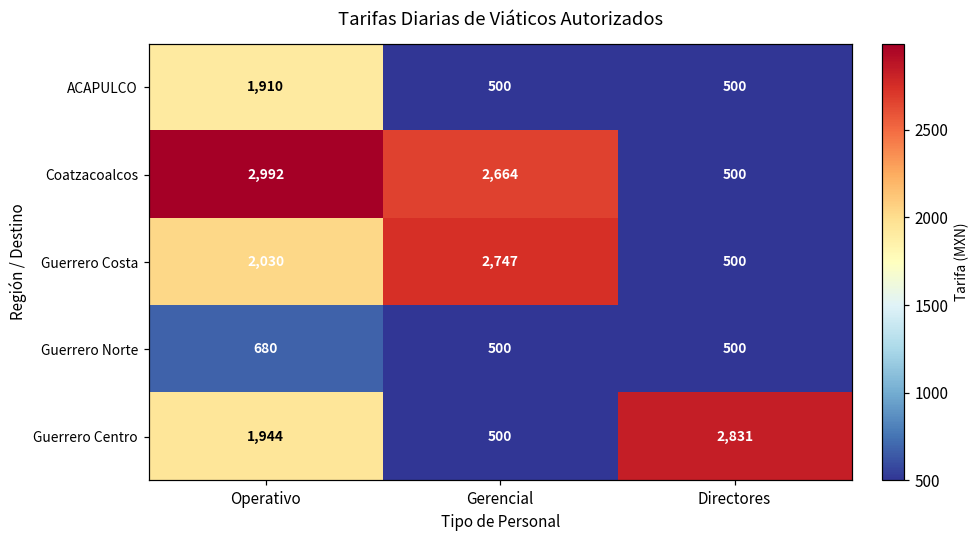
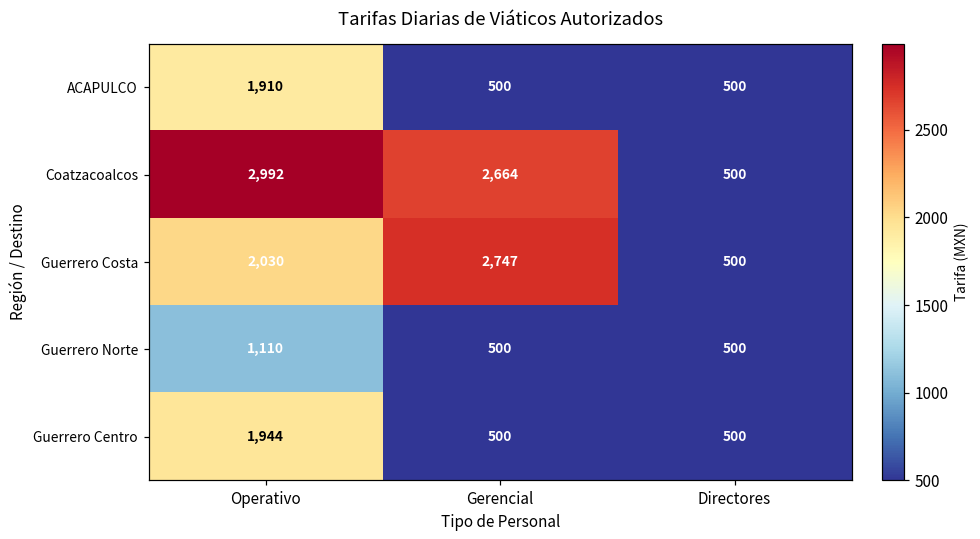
Guerrero Norte, Operativo: 680 -> 1,110
Guerrero Centro, Directores: 2,831 -> 500
